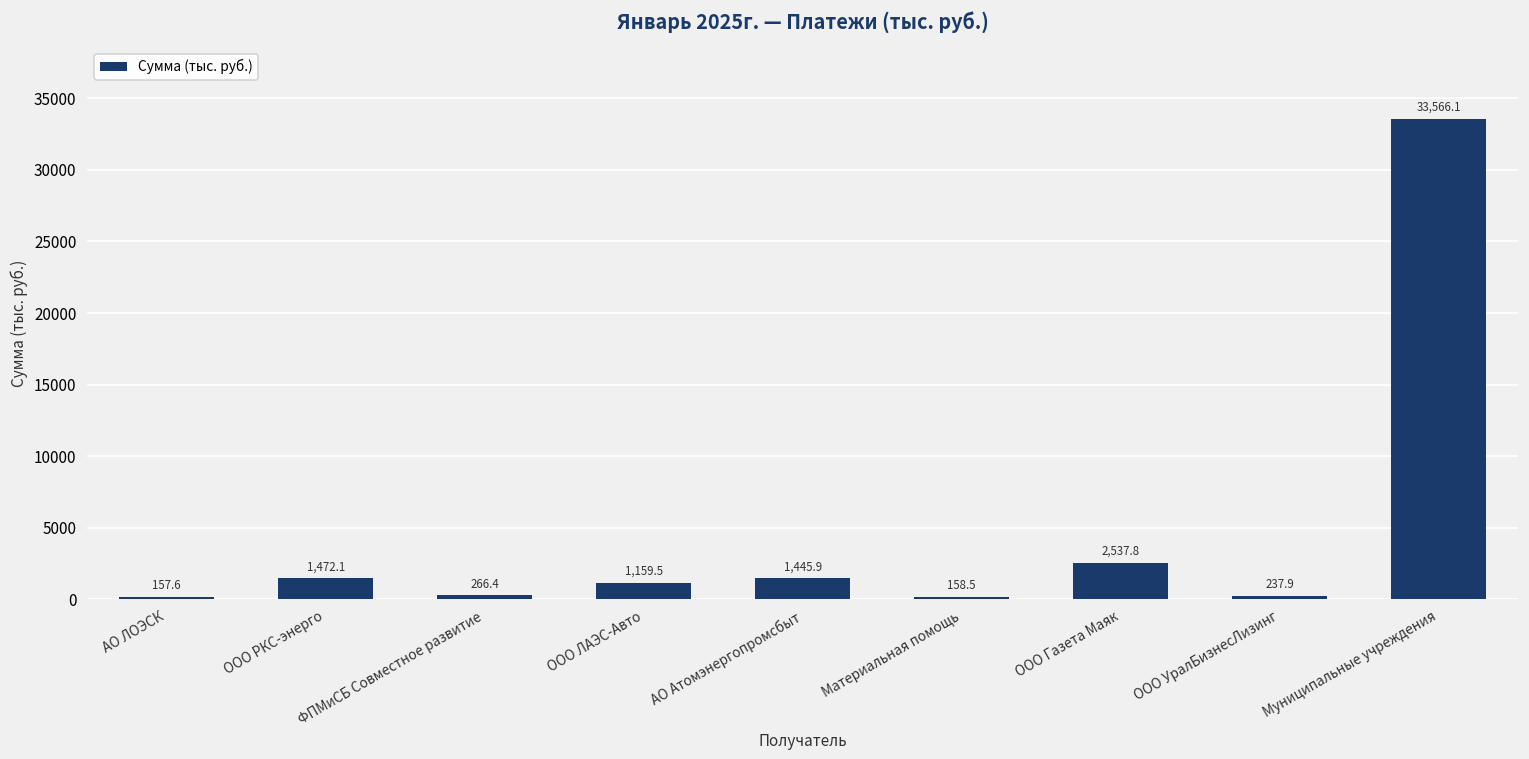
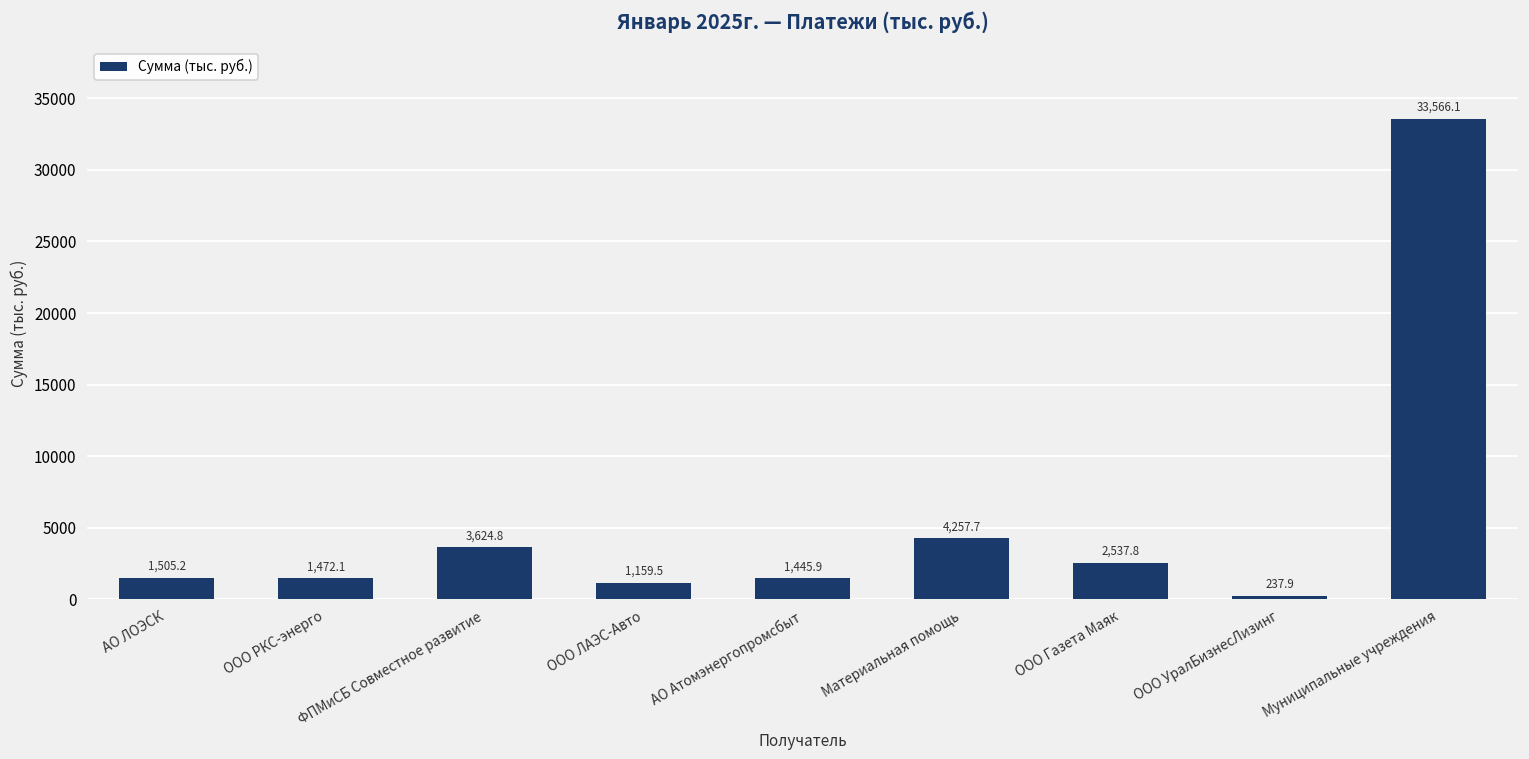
АО ЛОЭСК: 157.6 -> 1,505.2
ФПМиСБ Совместное развитие: 266.4 -> 3,624.8
Материальная помощь: 158.5 -> 4,257.7
